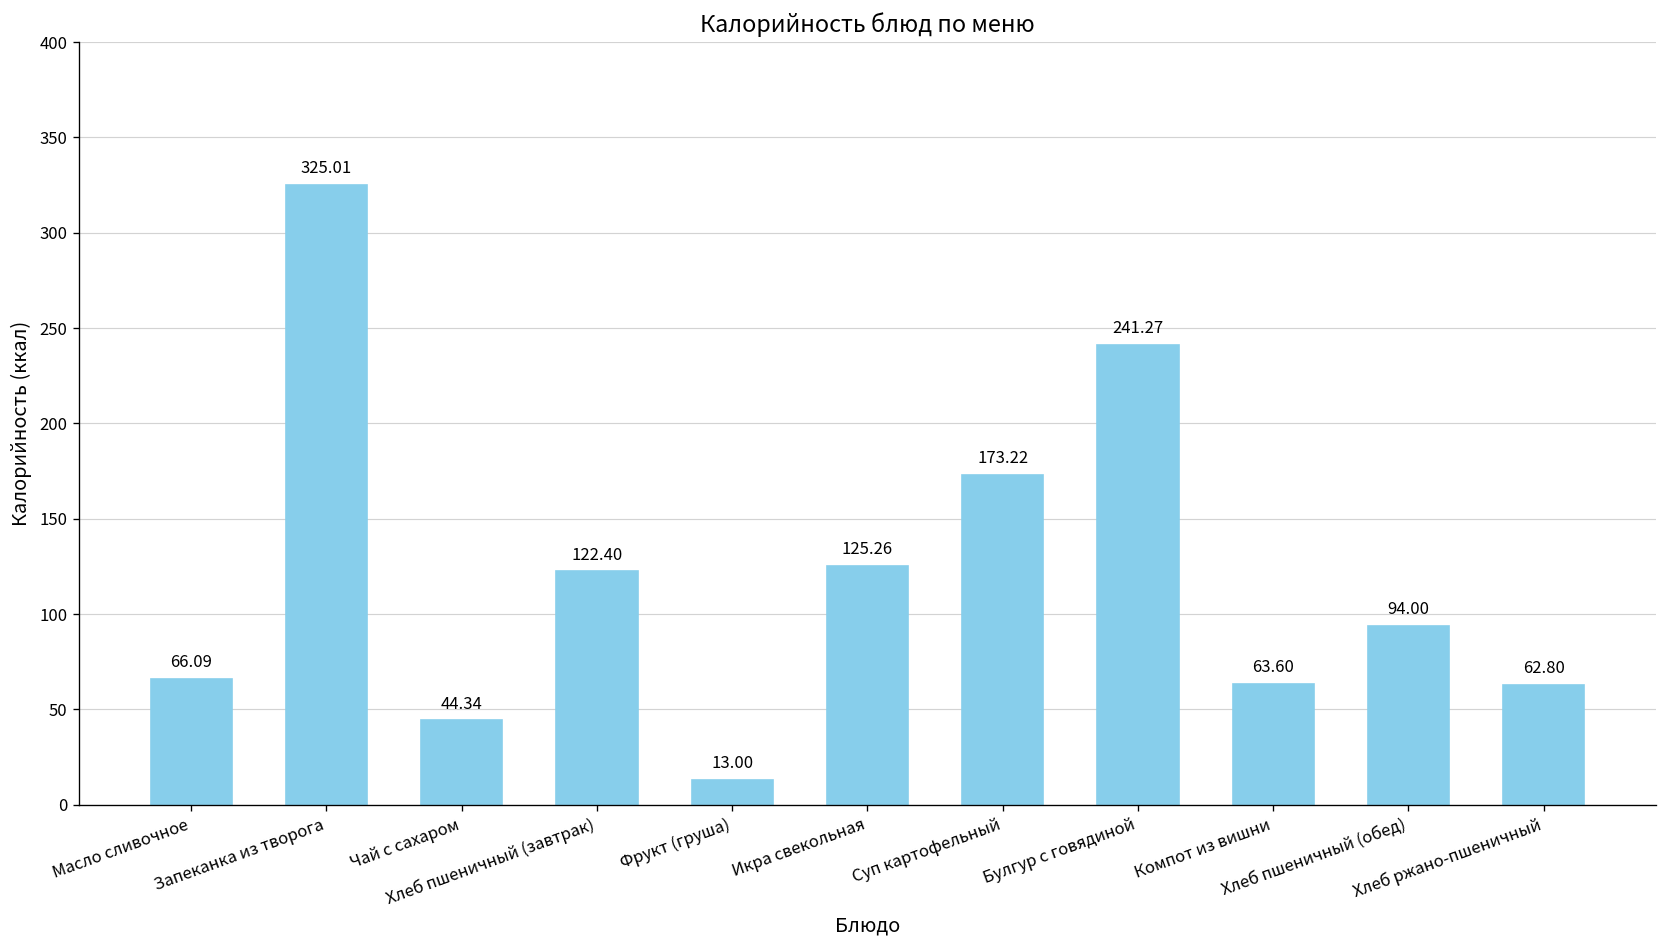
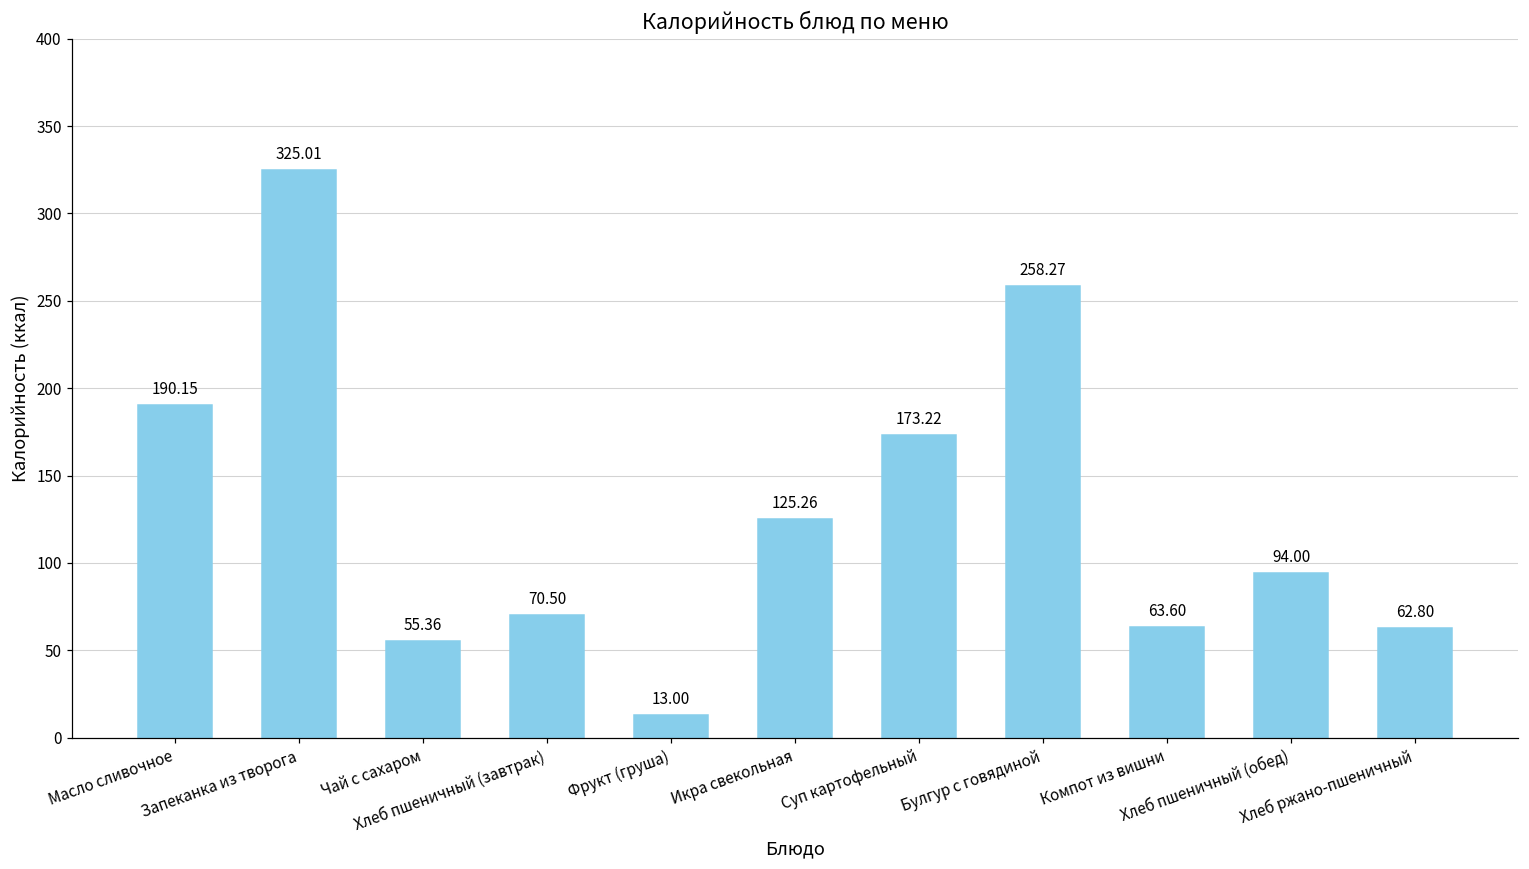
Масло сливочное: 66.09 -> 190.15
Чай с сахаром: 44.34 -> 55.36
Хлеб пшеничный (завтрак): 122.40 -> 70.50
Булгур с говядиной: 241.27 -> 258.27
